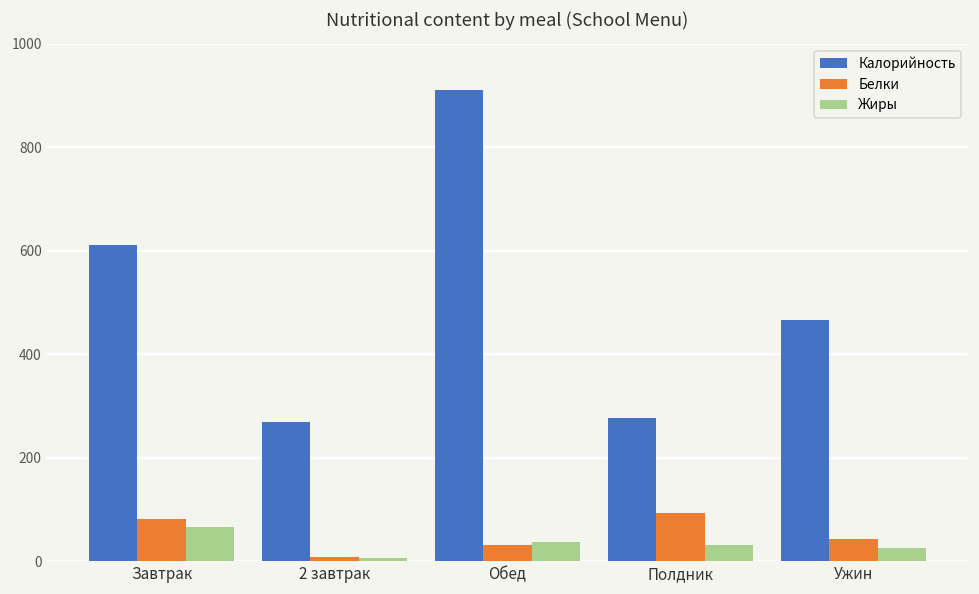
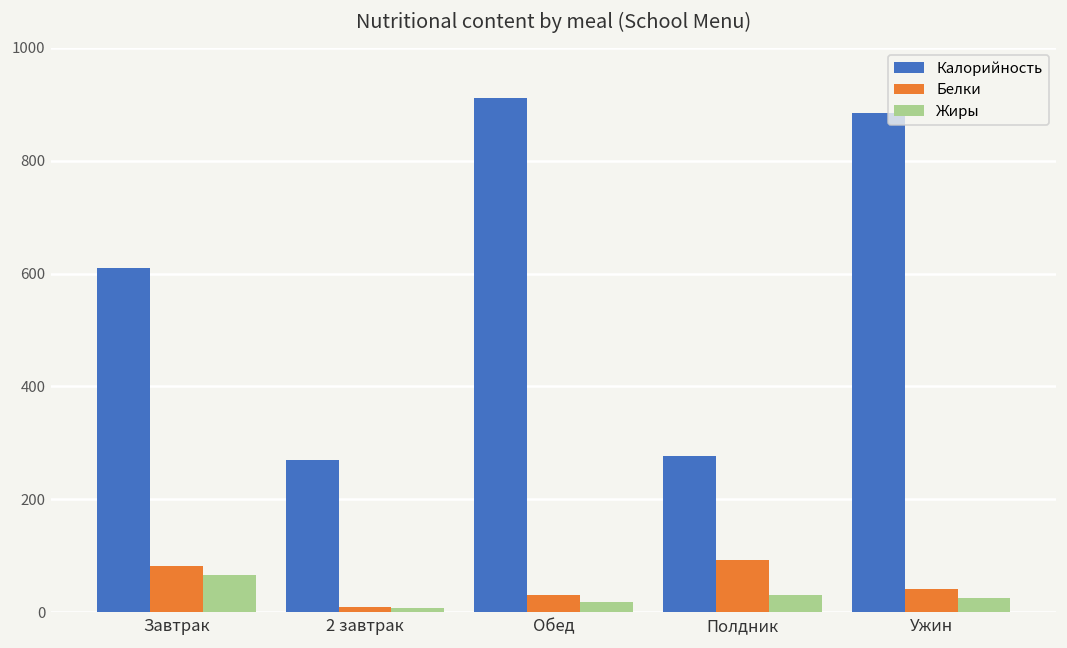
Жиры, Обед: 40 -> 20
Калорийность, Ужин: 470 -> 880
